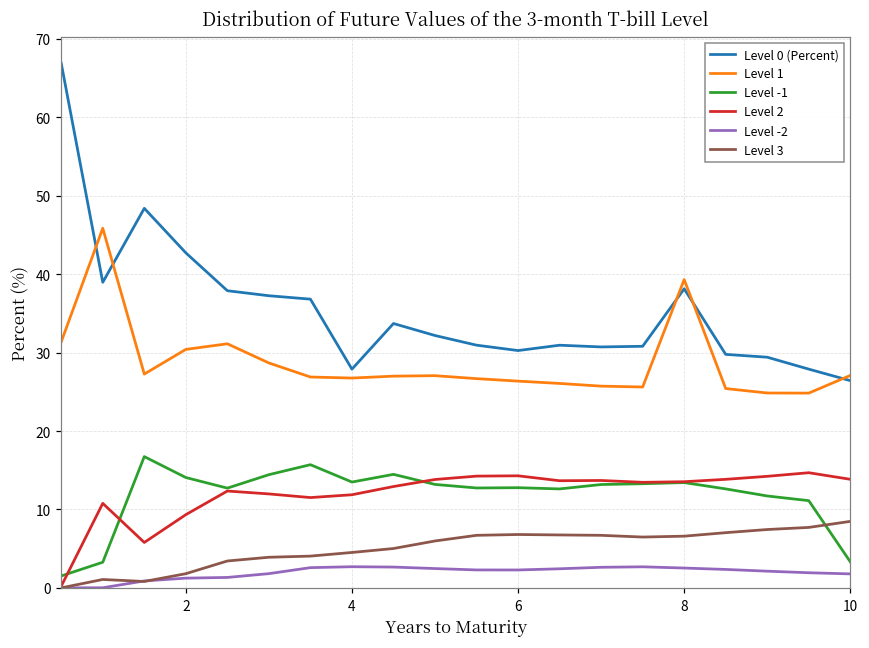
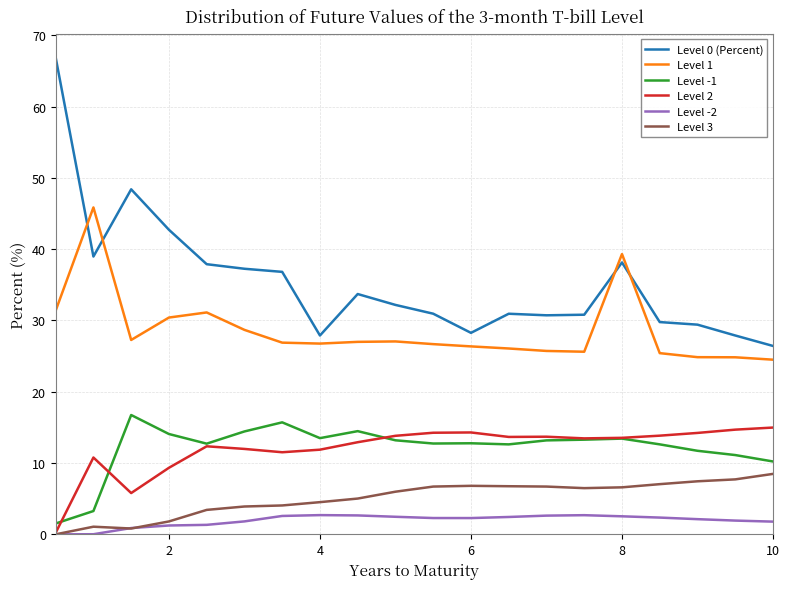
Level 0 (Percent), 6: 30 -> 28
Level 1, 10: 27 -> 24
Level -1, 10: 3 -> 10
Level 2, 10: 14 -> 15
